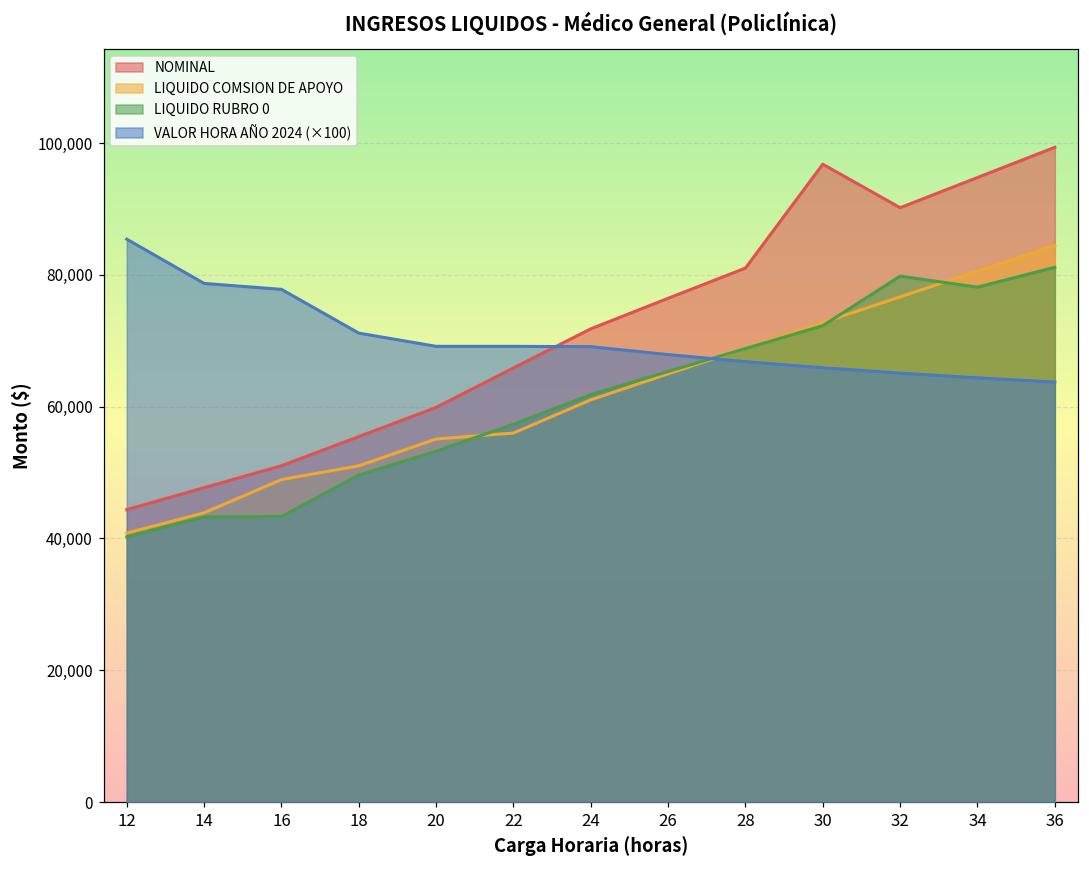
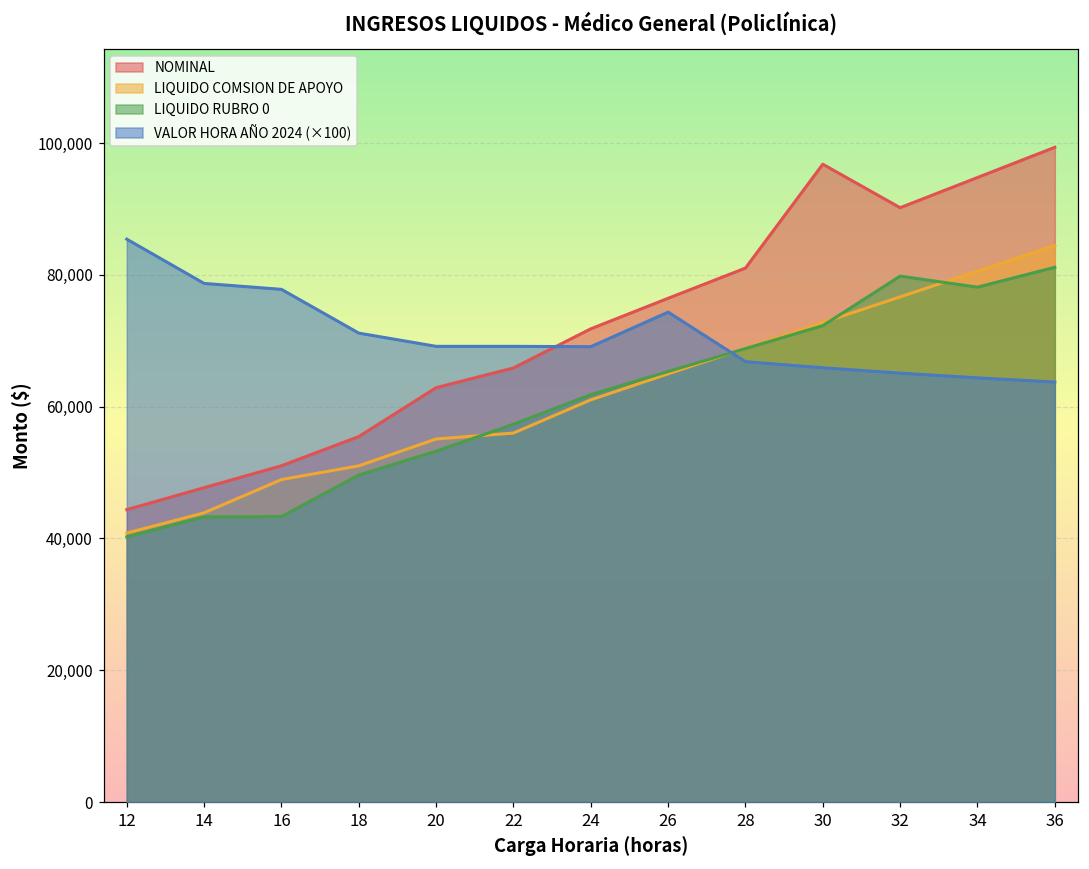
NOMINAL, 20: 60,000 -> 63,000
VALOR HORA AÑO 2024 (×100), 26: 68,000 -> 74,000
